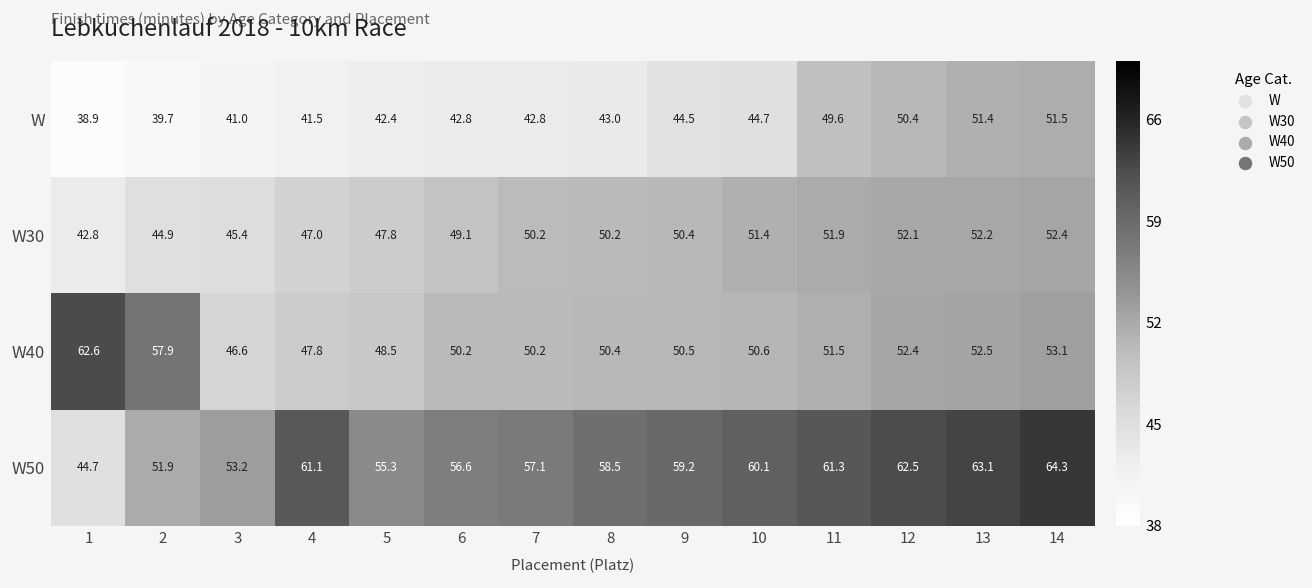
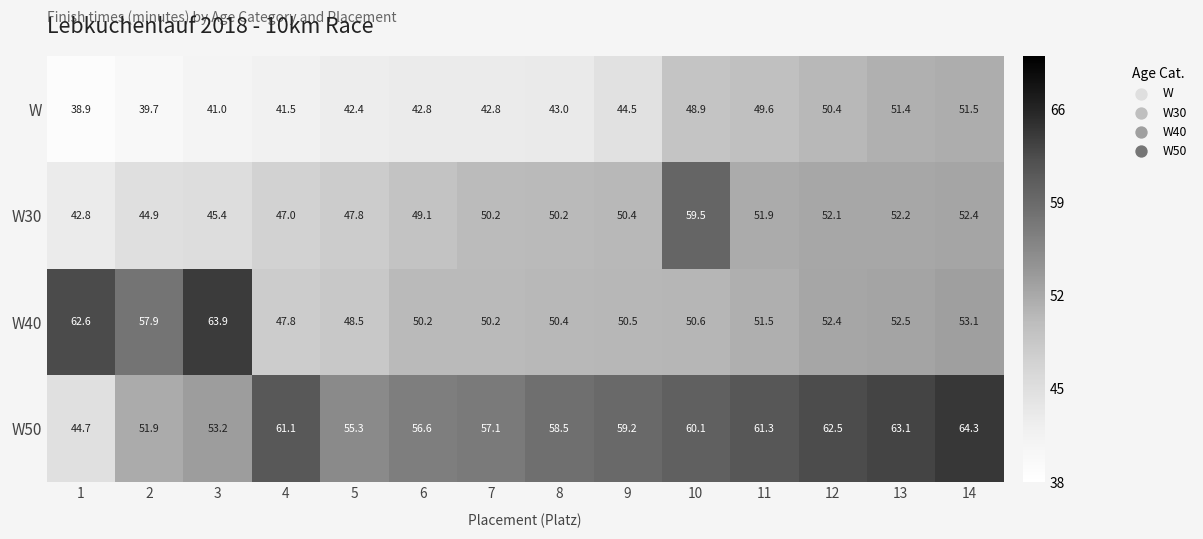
W, 10: 44.7 -> 48.9
W30, 10: 51.4 -> 59.5
W40, 3: 46.6 -> 63.9
